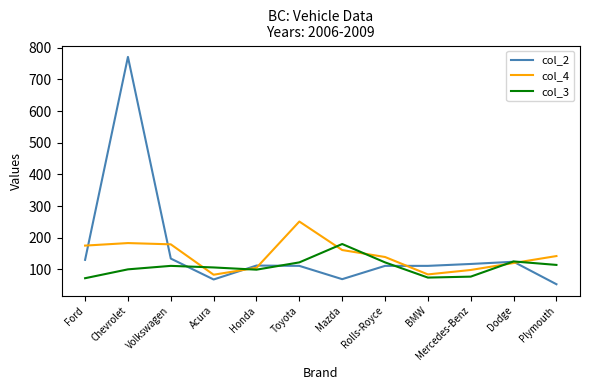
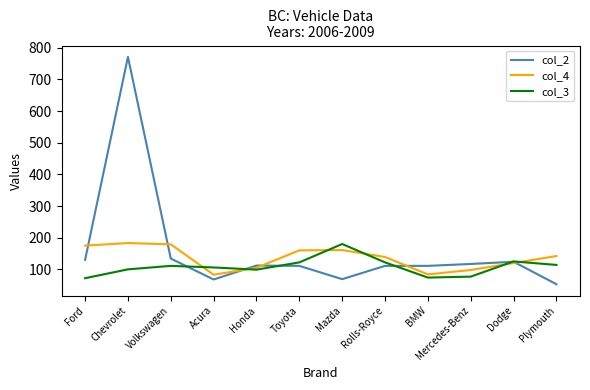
col_4, Toyota: 250 -> 160
